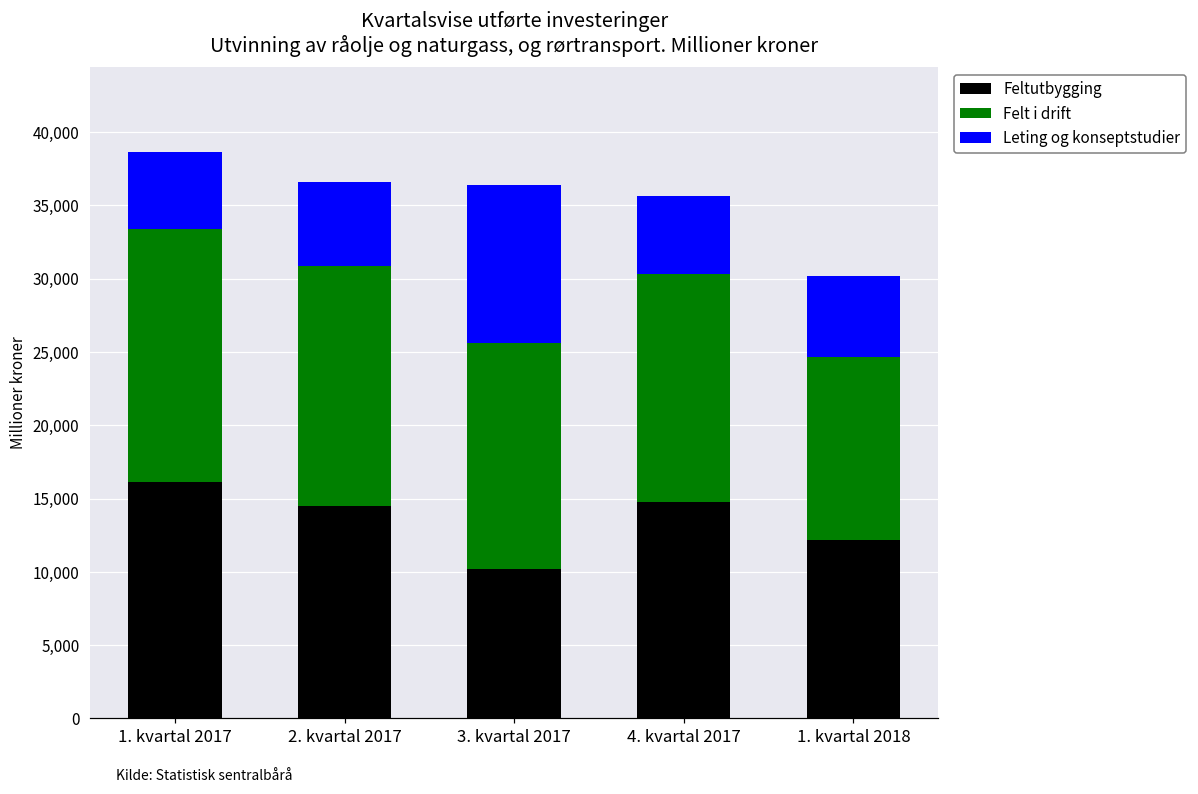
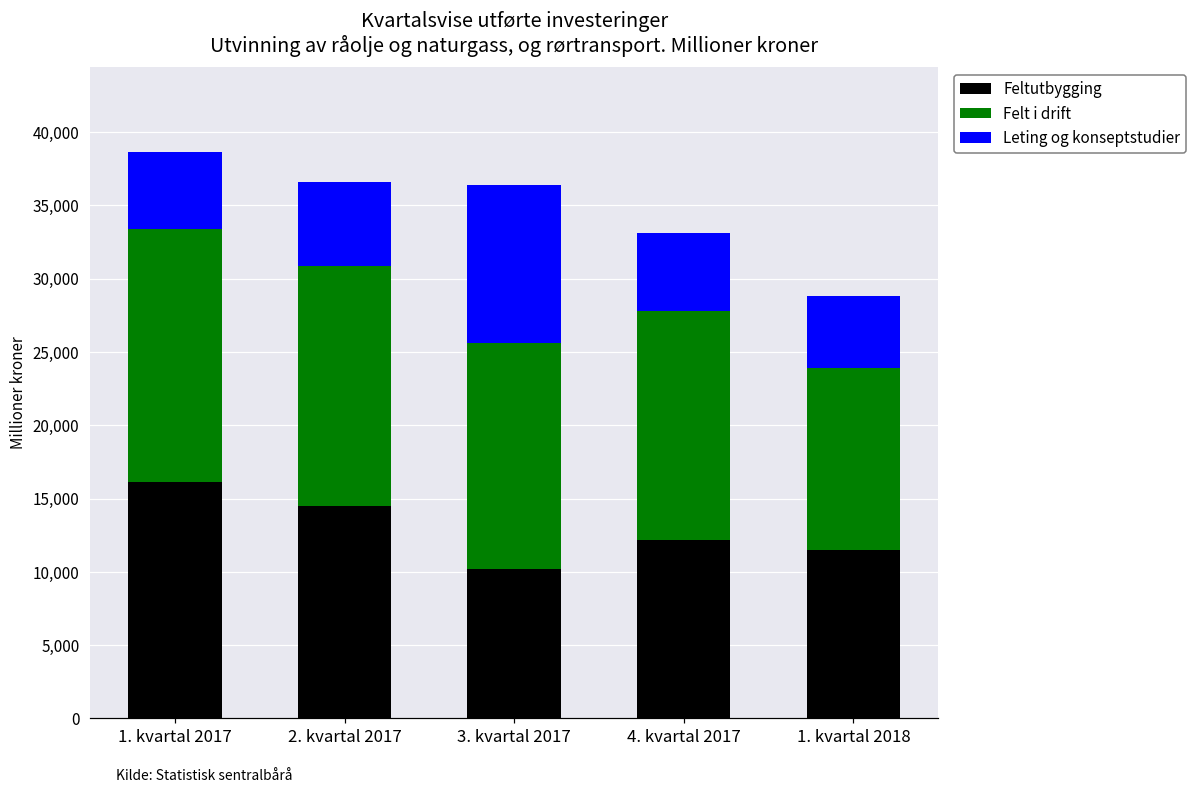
Feltutbygging, 4. kvartal 2017: 14,800 -> 12,200
Feltutbygging, 1. kvartal 2018: 12,200 -> 11,500
Leting og konseptstudier, 1. kvartal 2018: 5,500 -> 4,900
